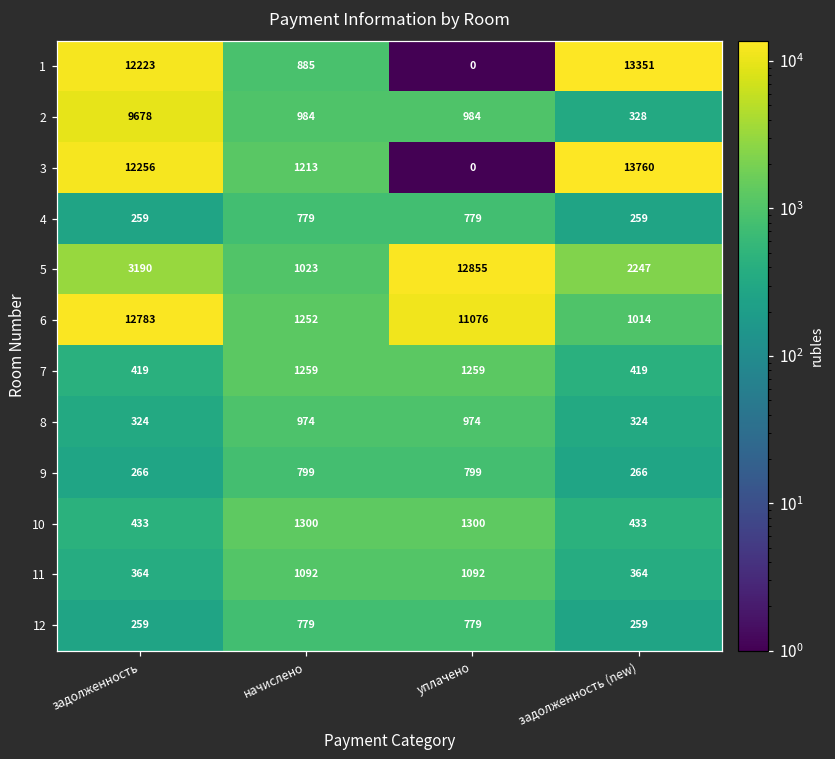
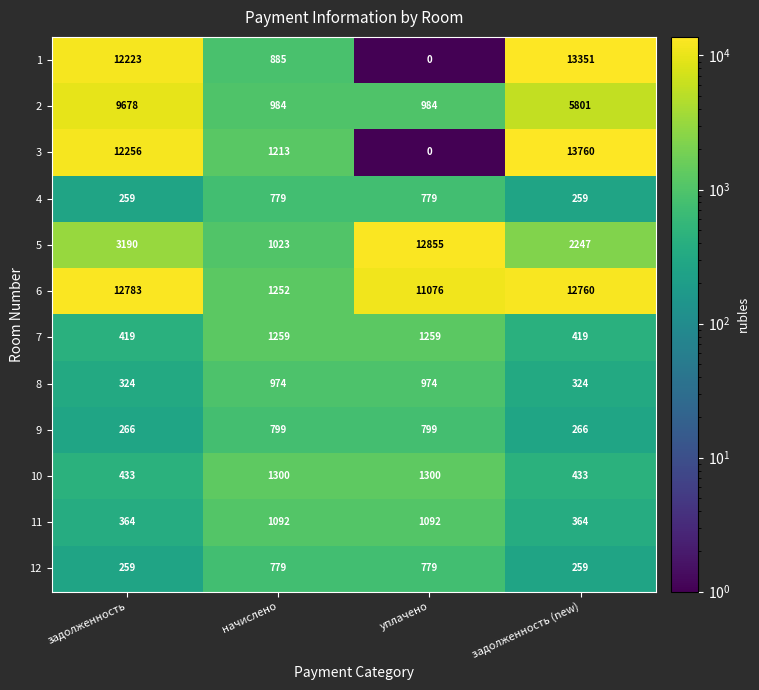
2, задолженность (new): 328 -> 5801
6, задолженность (new): 1014 -> 12760
